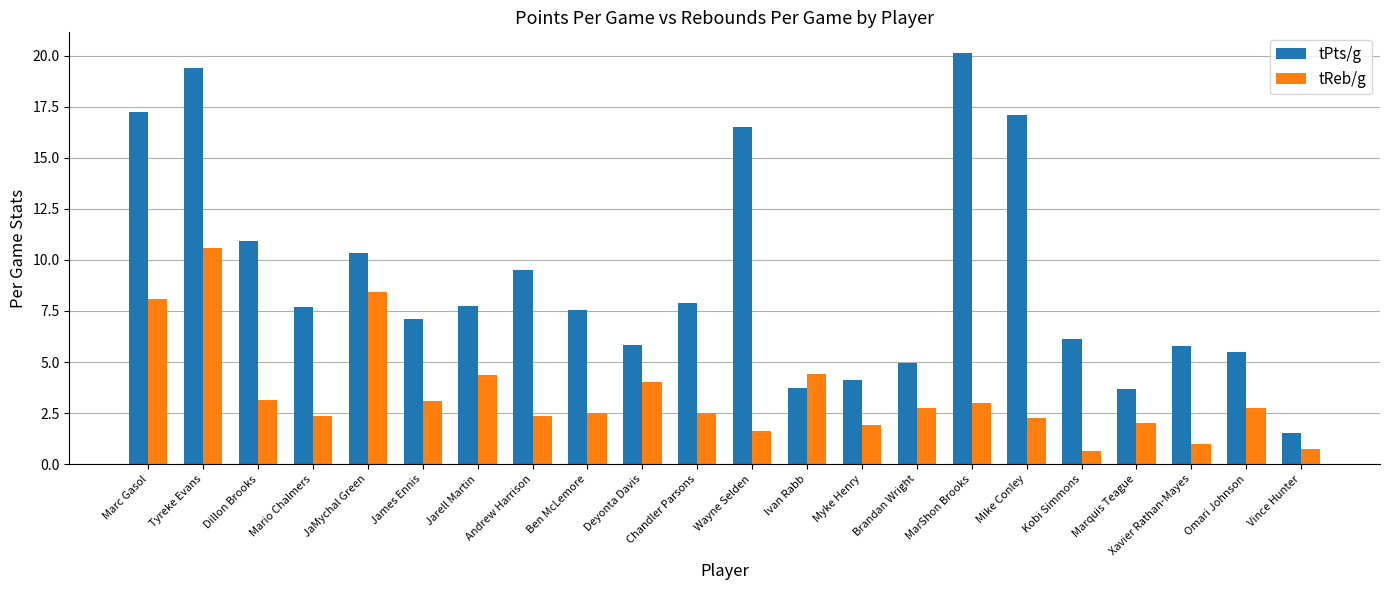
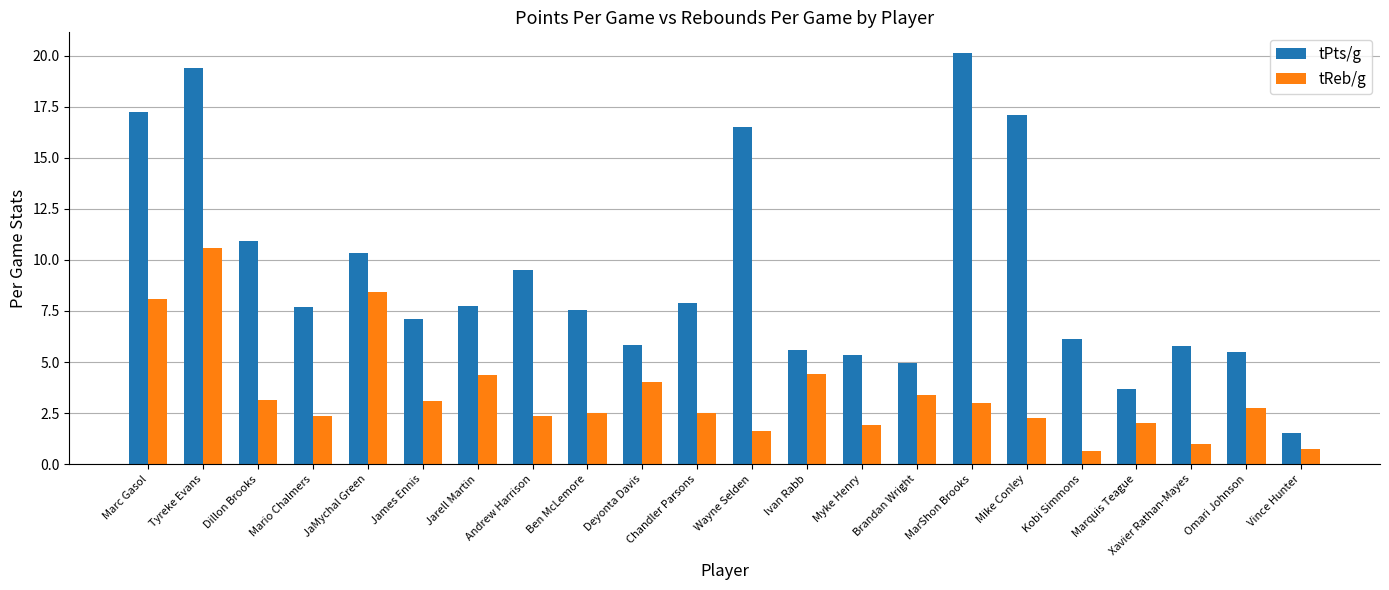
tPts/g, Ivan Rabb: 3.7 -> 5.6
tPts/g, Myke Henry: 4.1 -> 5.4
tReb/g, Brandan Wright: 2.8 -> 3.4
